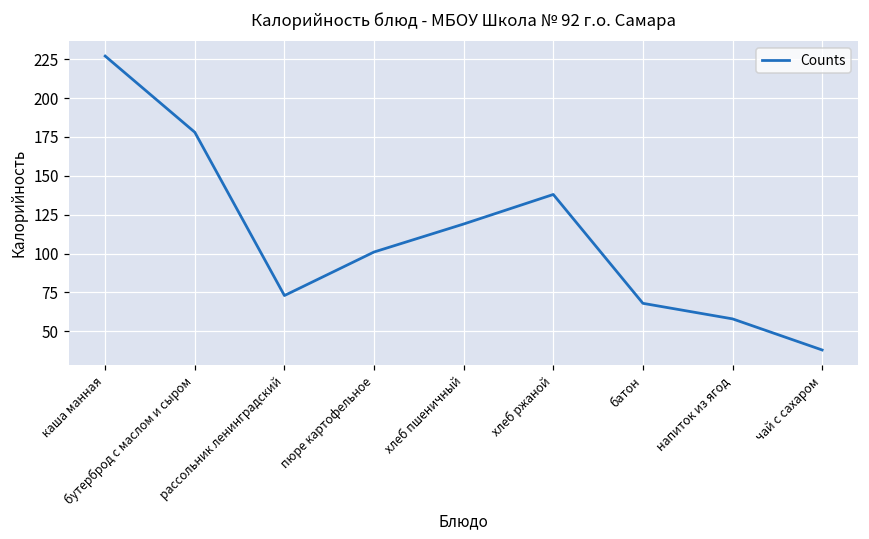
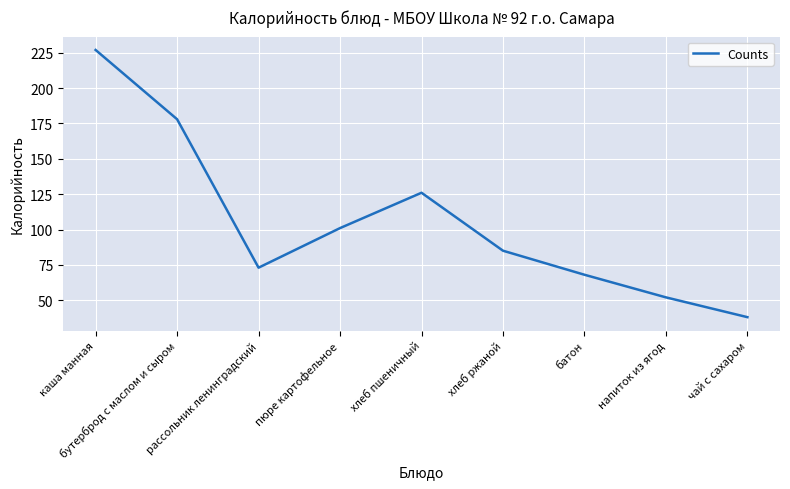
хлеб пшеничный: 119 -> 126
хлеб ржаной: 138 -> 85
напиток из ягод: 58 -> 52
